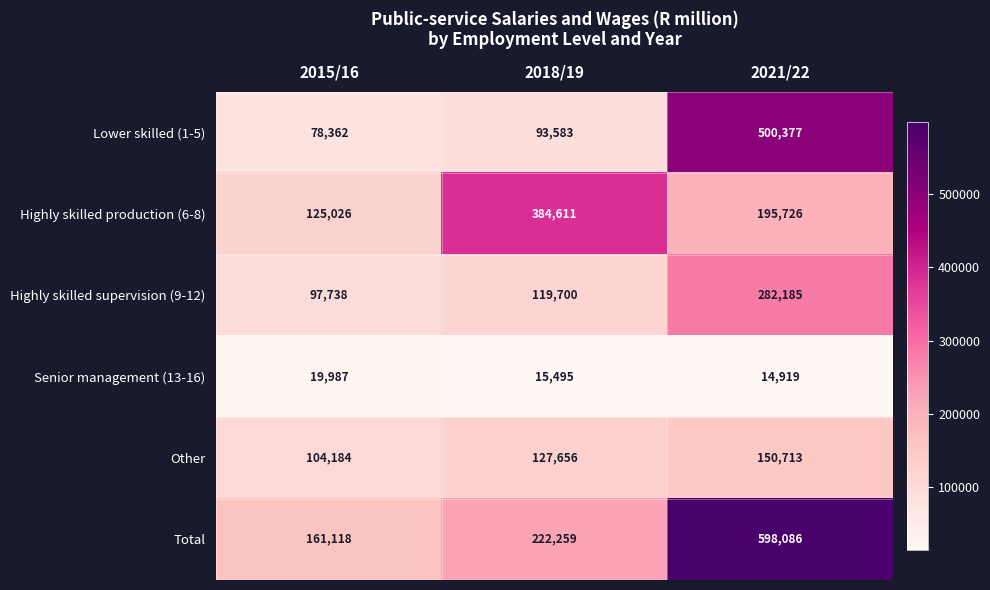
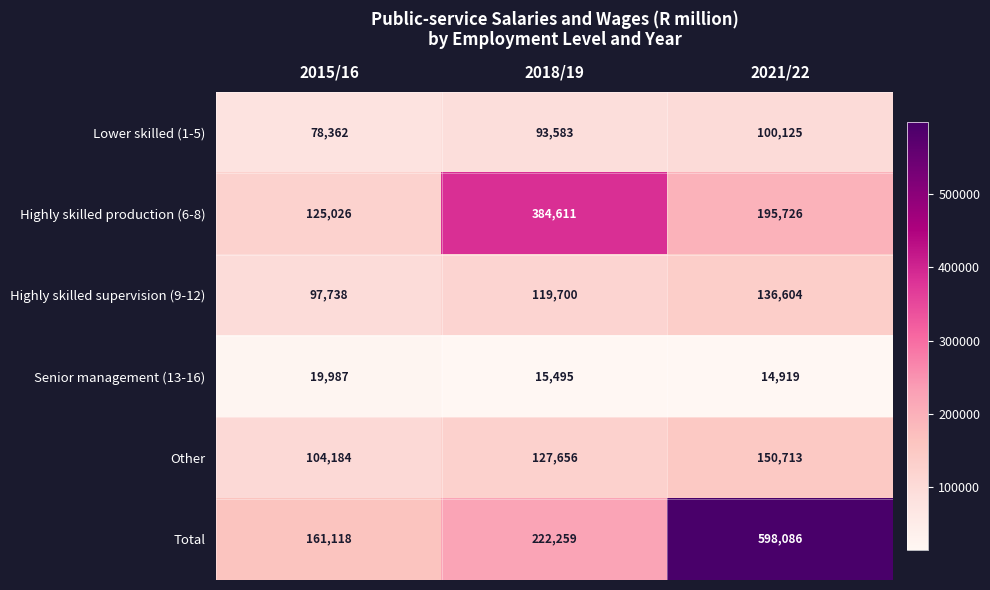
Lower skilled (1-5), 2021/22: 500,377 -> 100,125
Highly skilled supervision (9-12), 2021/22: 282,185 -> 136,604
